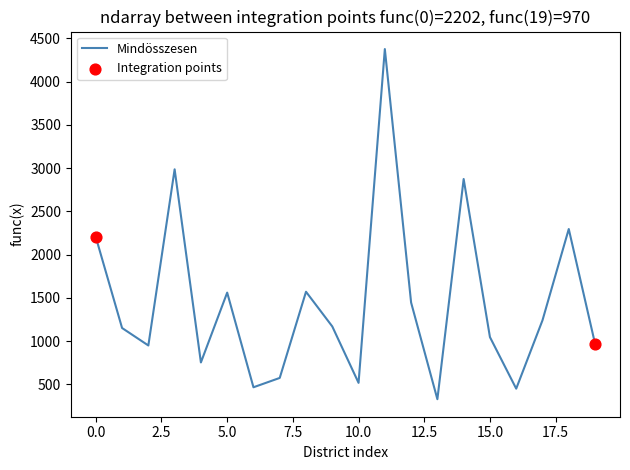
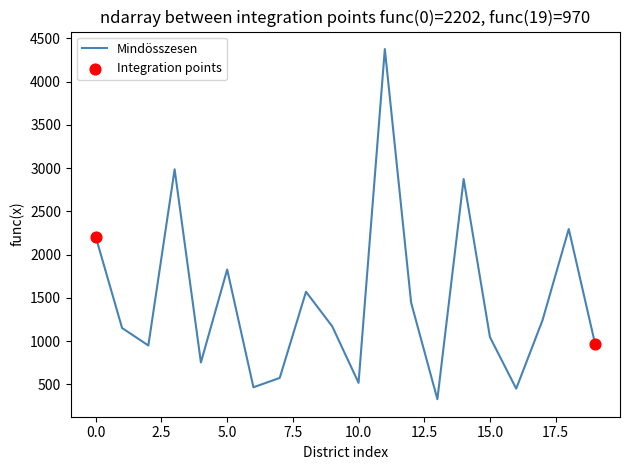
Mindösszesen, 5.0: 1600 -> 1800
